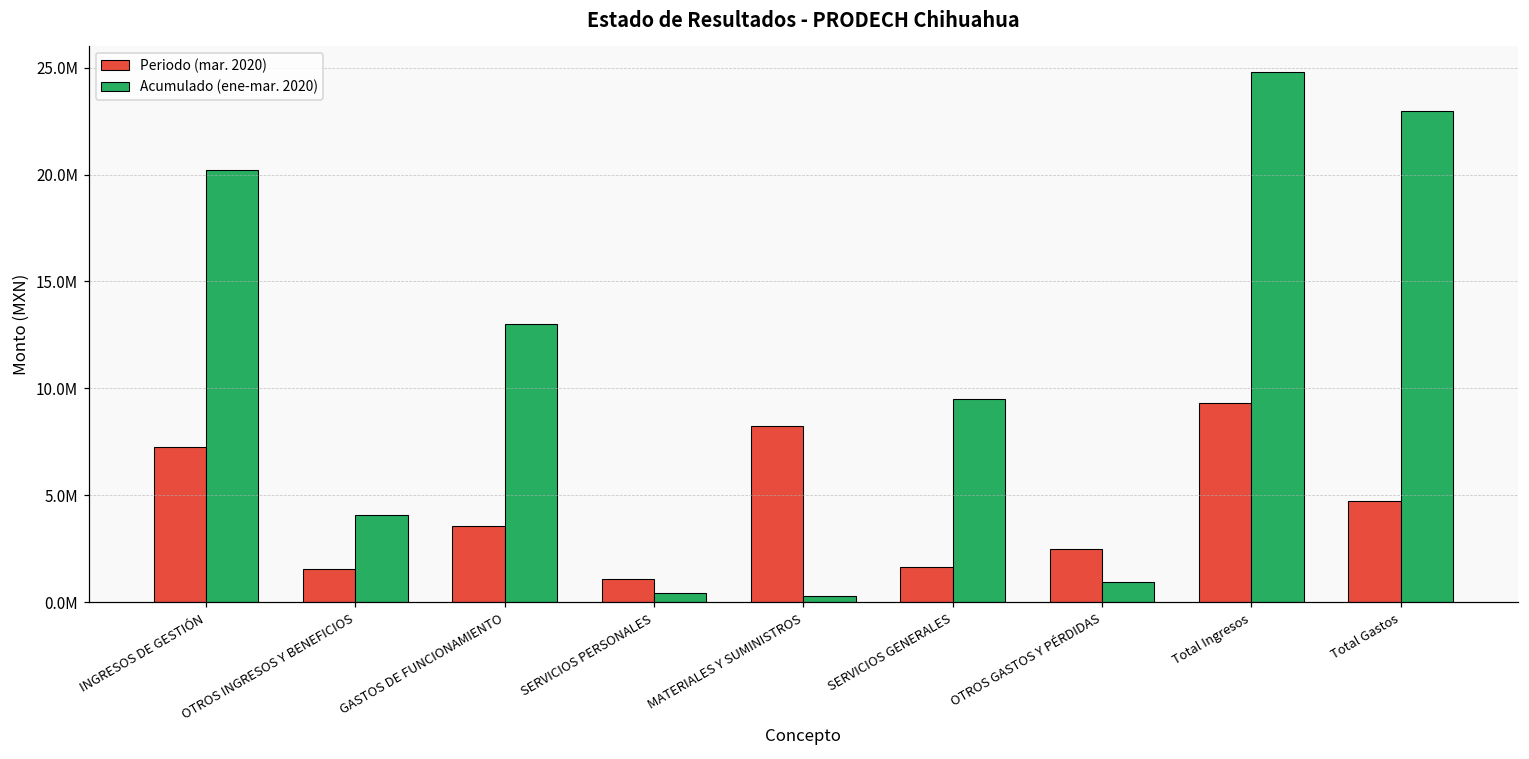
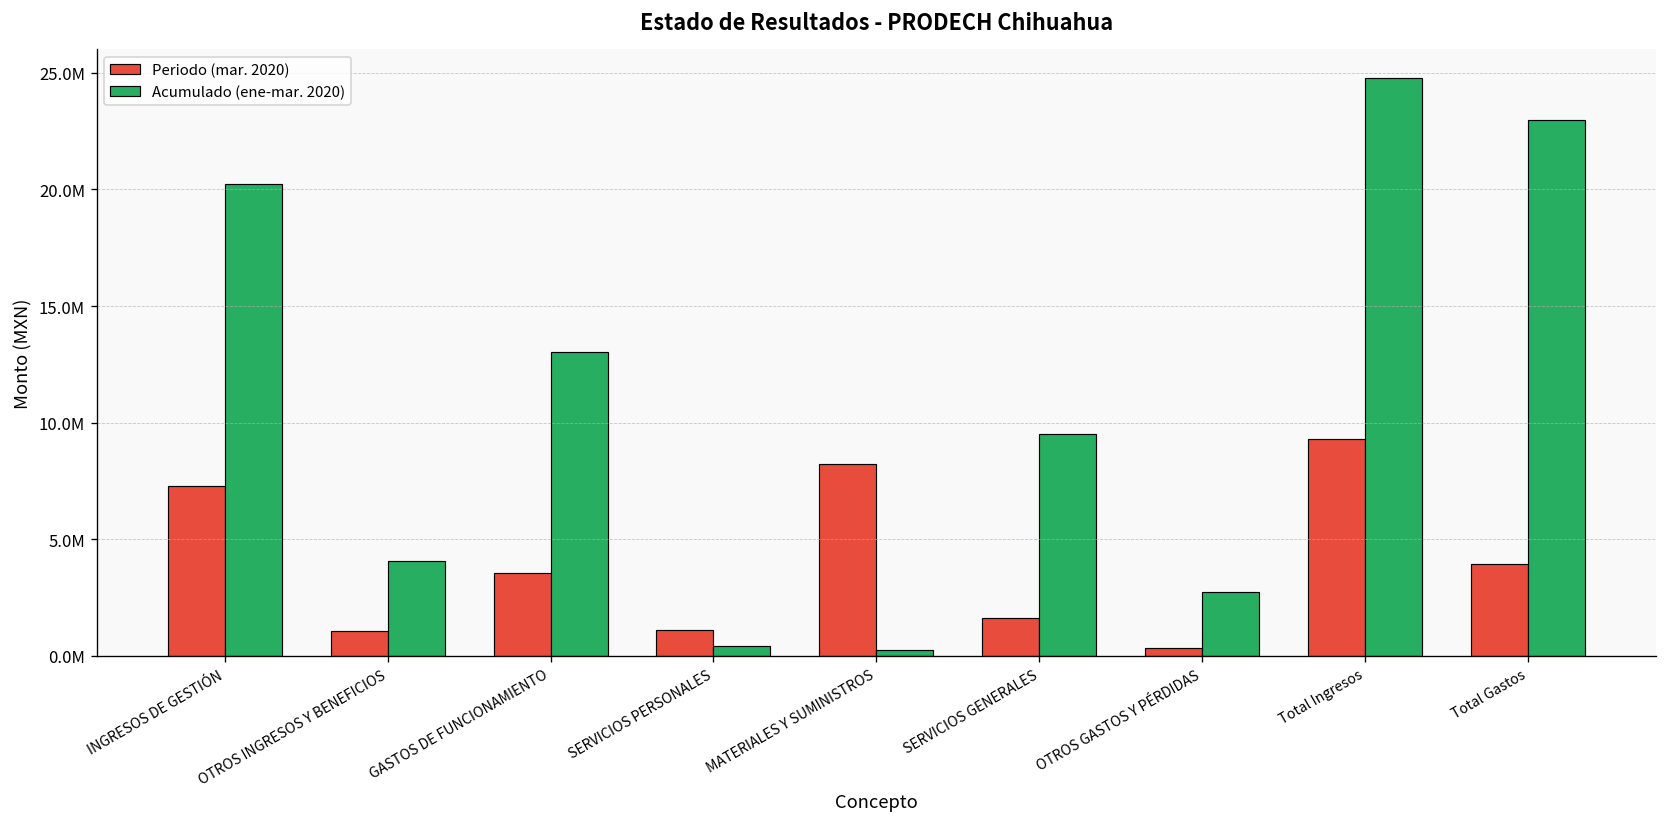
Periodo (mar. 2020), OTROS INGRESOS Y BENEFICIOS: 1600000 -> 1100000
Periodo (mar. 2020), OTROS GASTOS Y PÉRDIDAS: 2500000 -> 300000
Acumulado (ene-mar. 2020), OTROS GASTOS Y PÉRDIDAS: 900000 -> 2800000
Periodo (mar. 2020), Total Gastos: 4700000 -> 3900000
